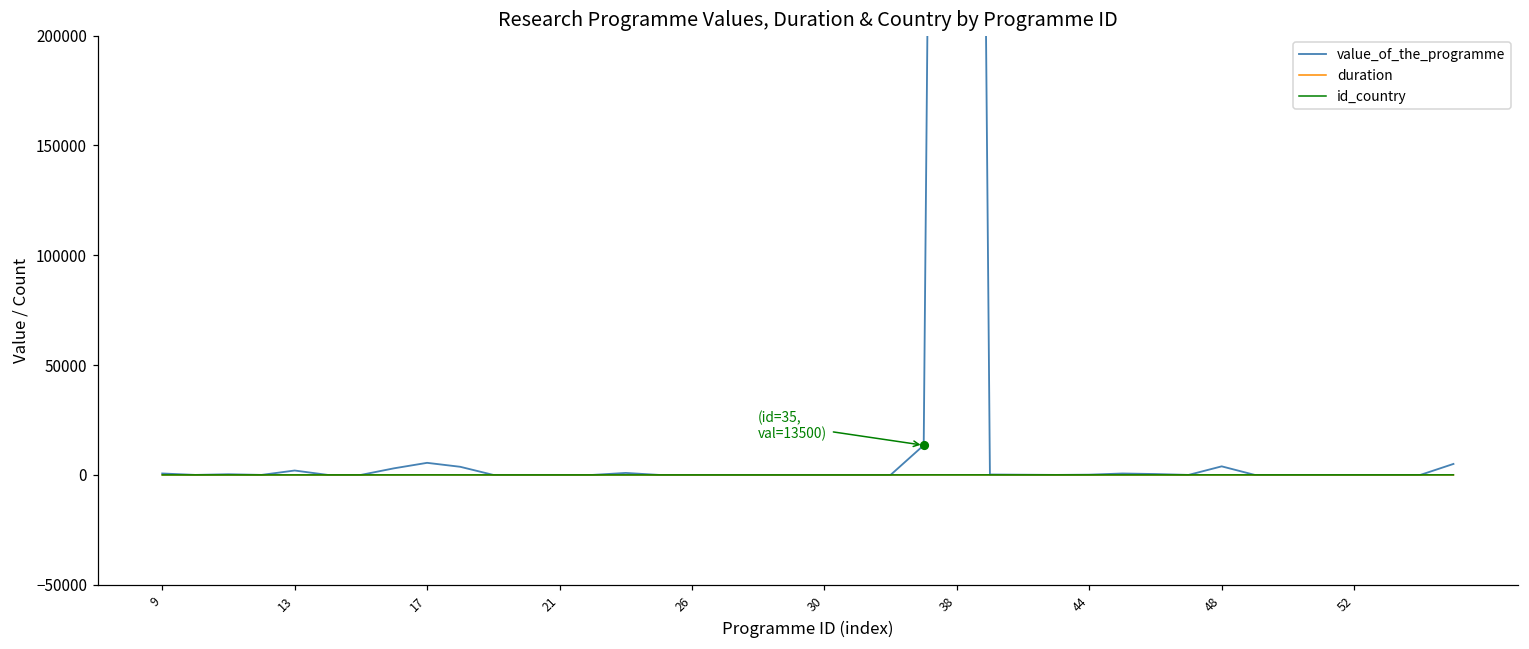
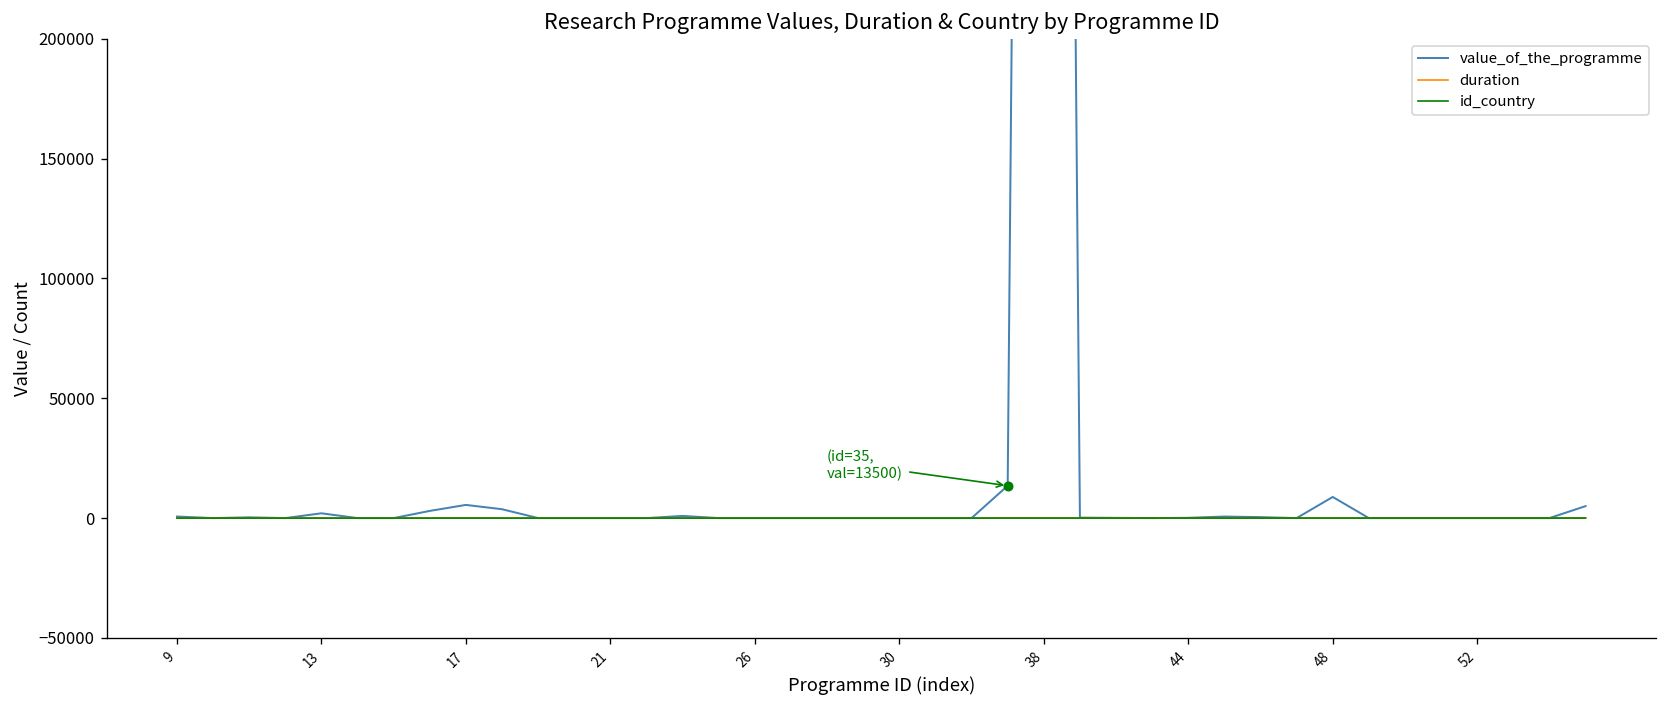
value_of_the_programme, 48: 4000 -> 9000
